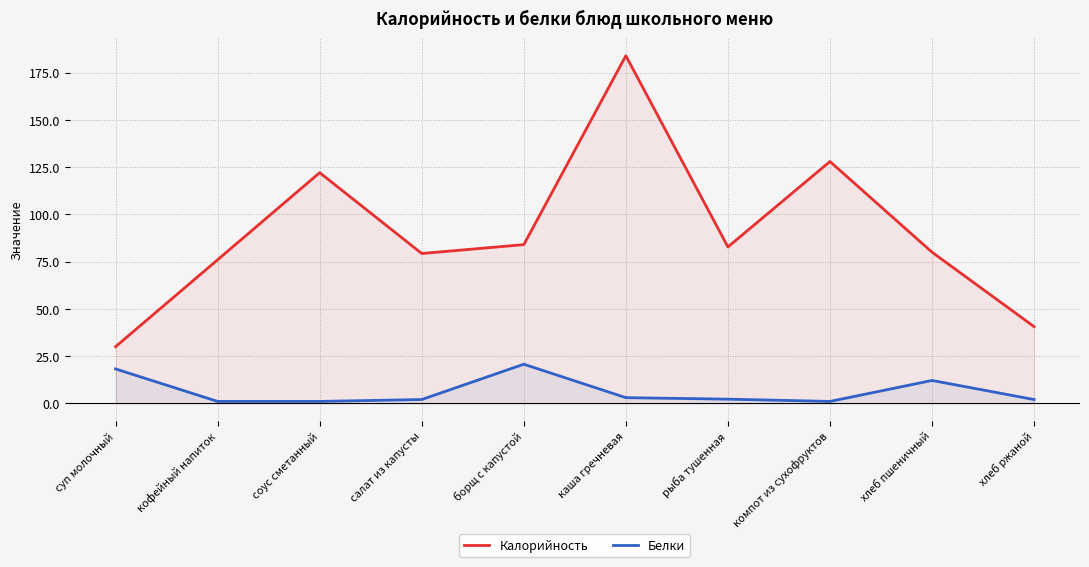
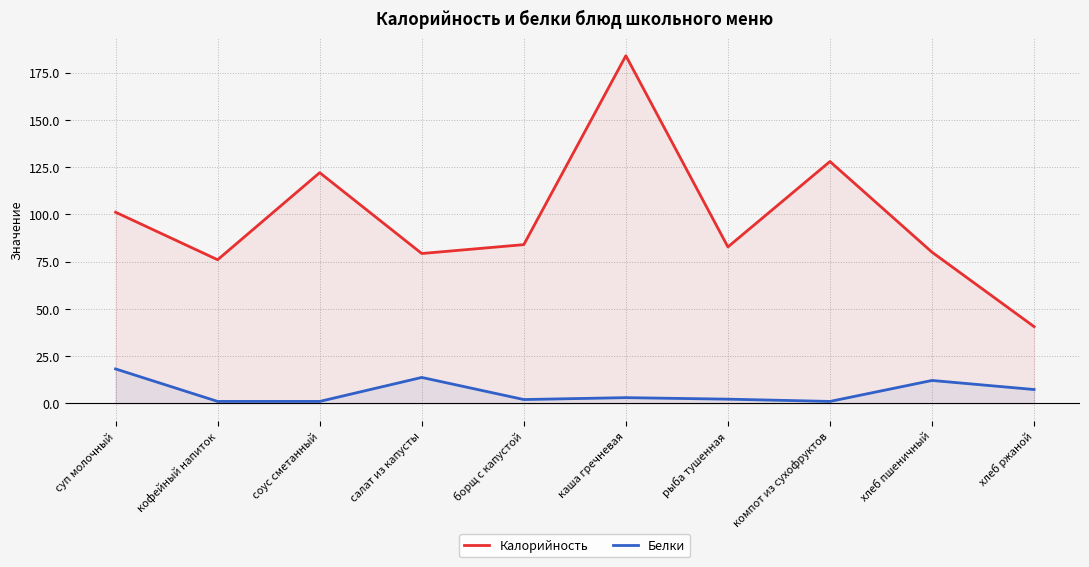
Калорийность, суп молочный: 30 -> 101
Белки, салат из капусты: 2 -> 14
Белки, борщ с капустой: 21 -> 2
Белки, хлеб ржаной: 2 -> 7
